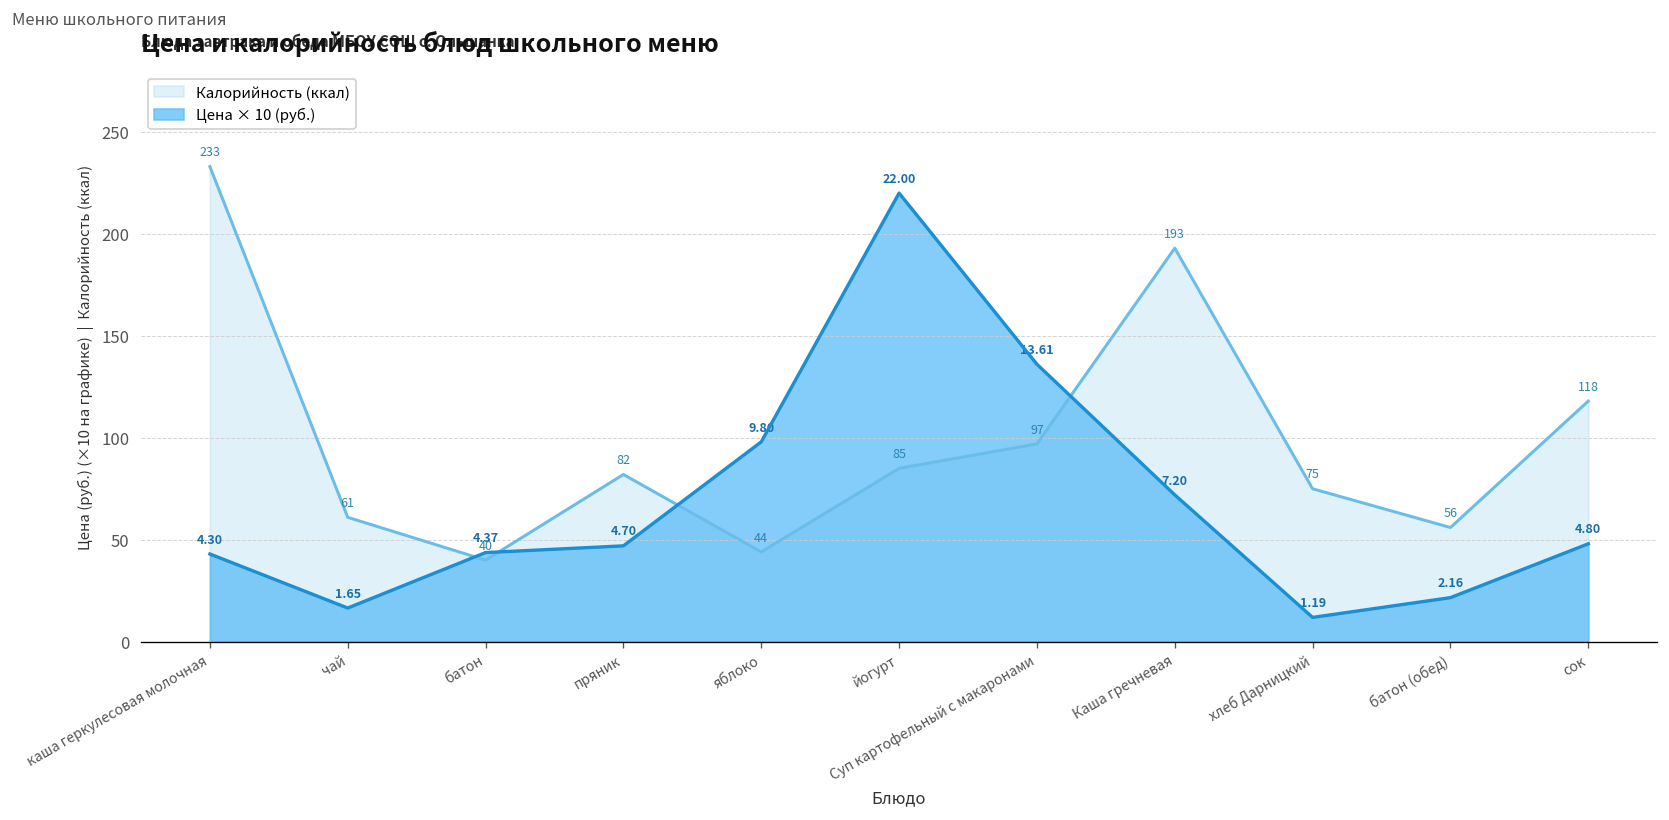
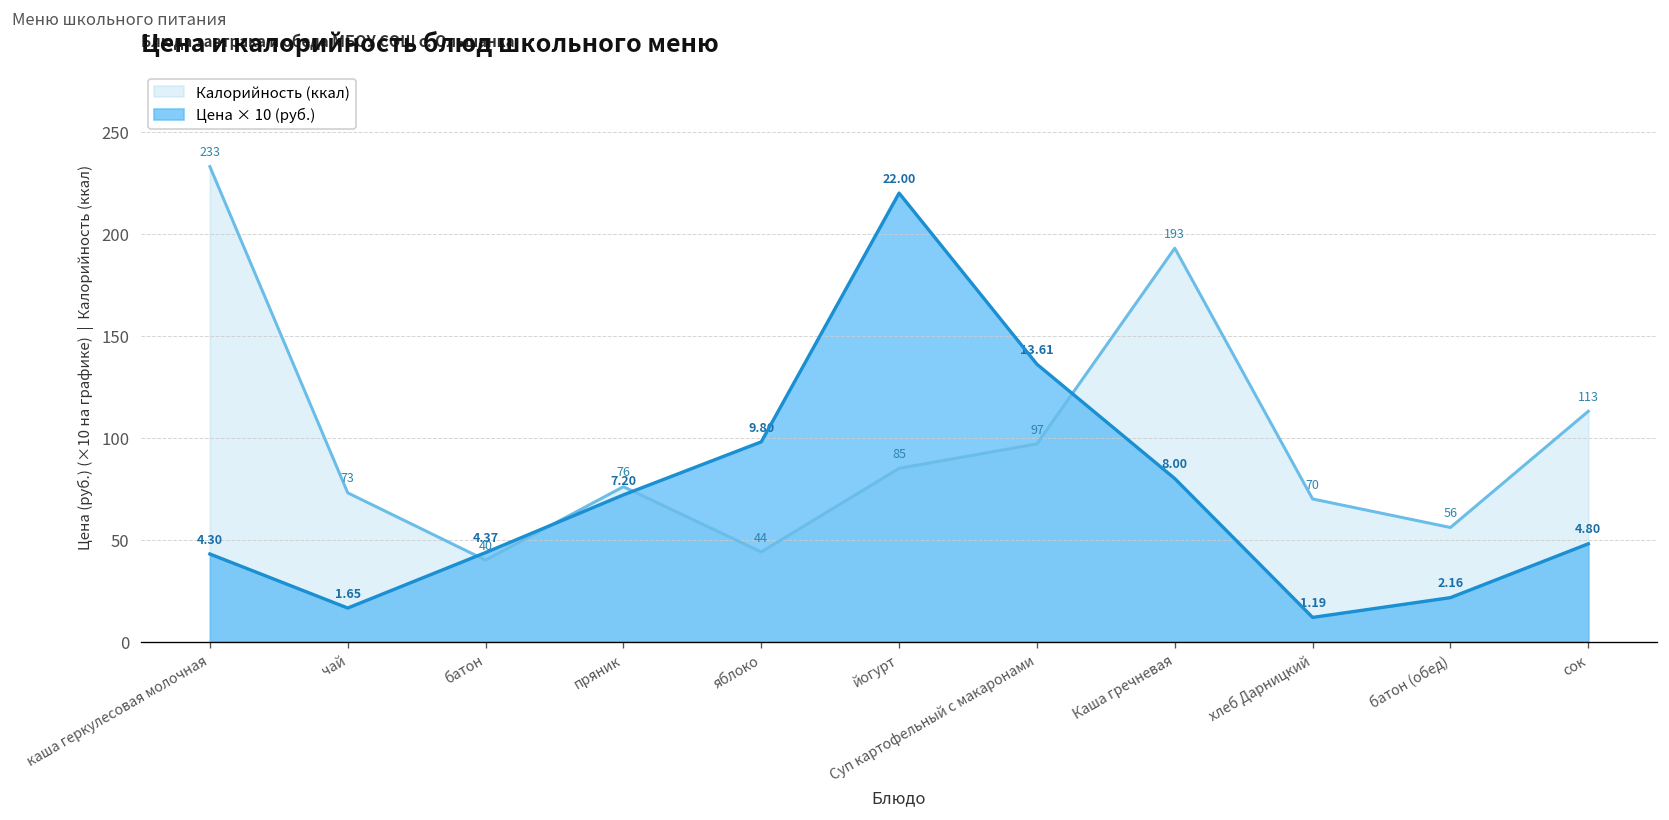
Калорийность (ккал), чай: 61 -> 73
Калорийность (ккал), пряник: 82 -> 76
Цена × 10 (руб.), пряник: 4.70 -> 7.20
Цена × 10 (руб.), Каша гречневая: 7.20 -> 8.00
Калорийность (ккал), хлеб Дарницкий: 75 -> 70
Калорийность (ккал), сок: 118 -> 113
